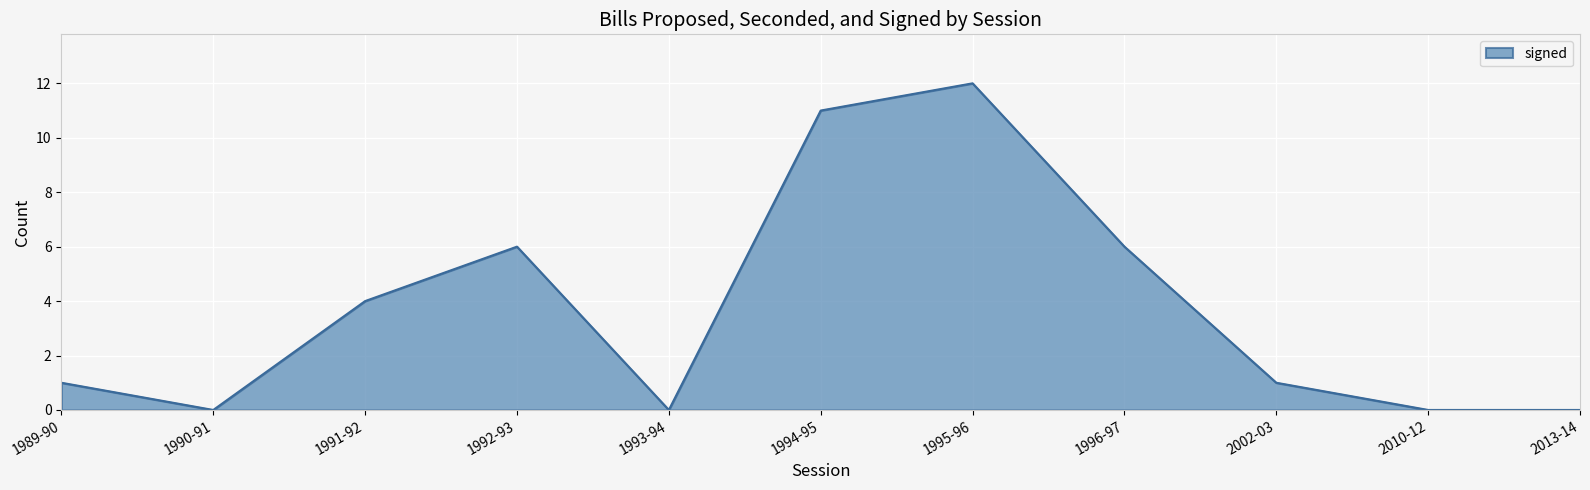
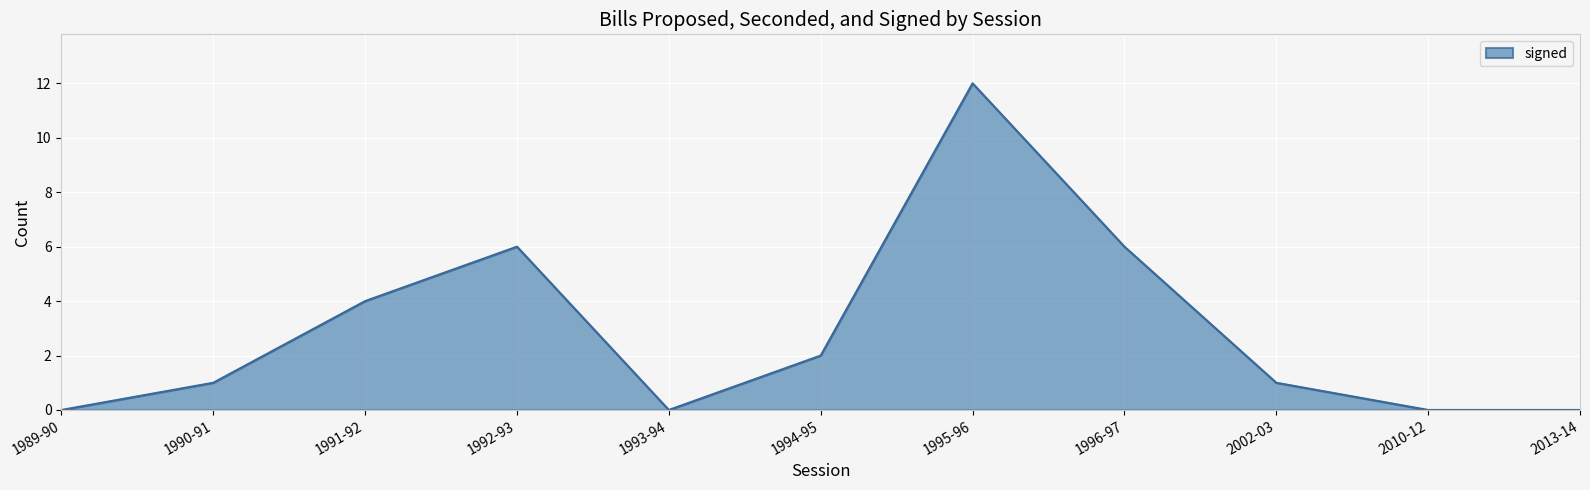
1989-90: 1 -> 0
1990-91: 0 -> 1
1994-95: 11 -> 2
